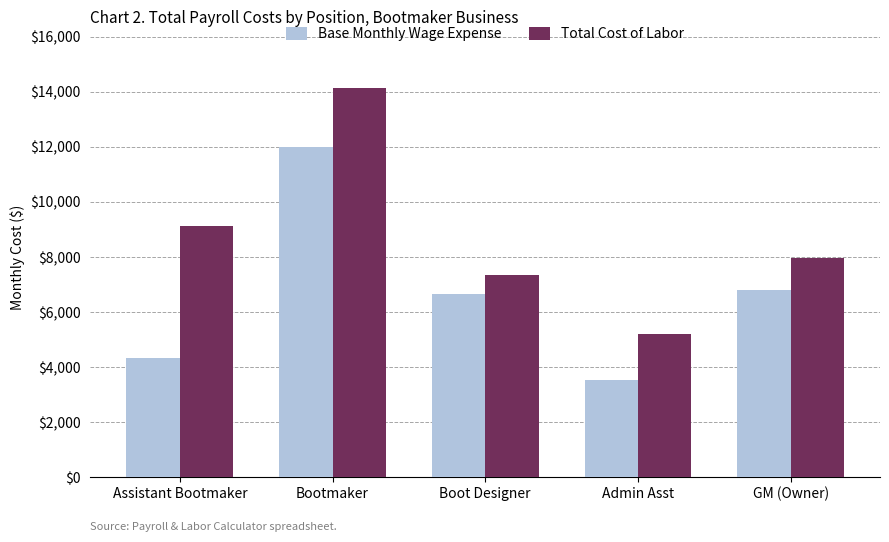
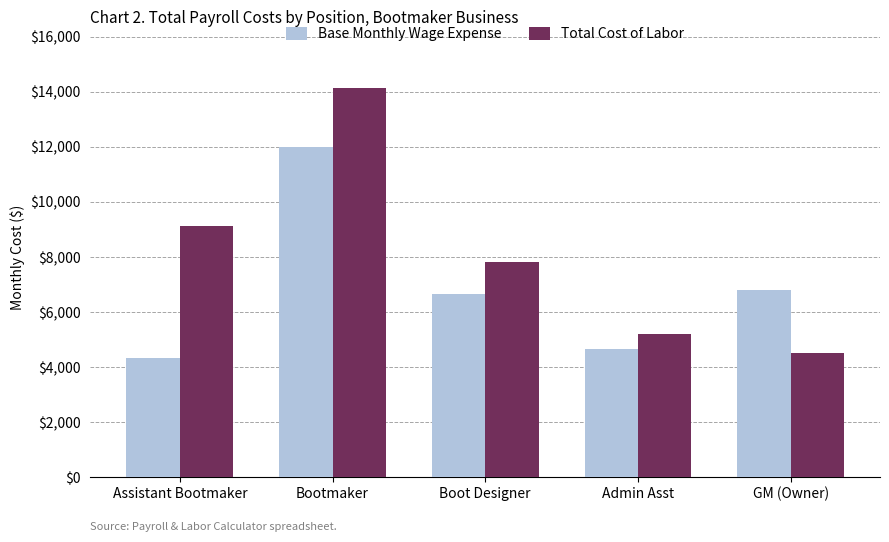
Total Cost of Labor, Boot Designer: $7,400 -> $7,800
Base Monthly Wage Expense, Admin Asst: $3,500 -> $4,700
Total Cost of Labor, GM (Owner): $8,000 -> $4,500
